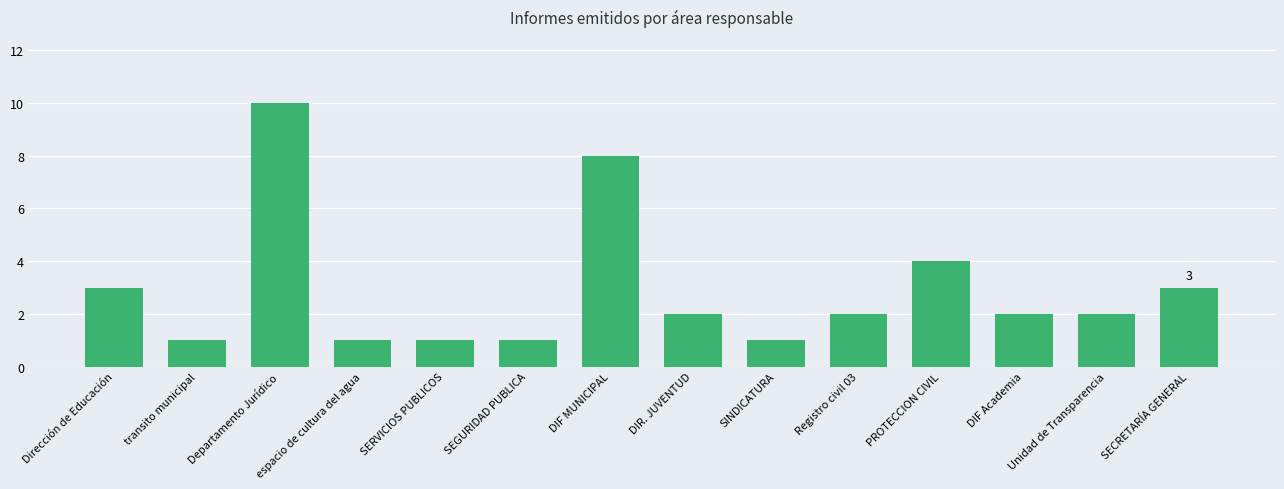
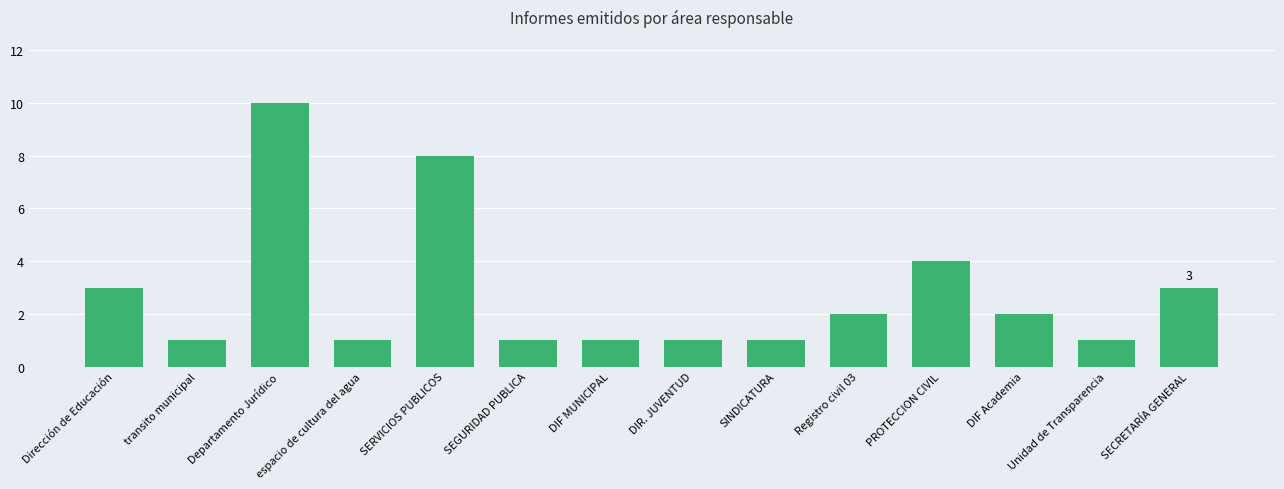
SERVICIOS PUBLICOS: 1 -> 8
DIF MUNICIPAL: 8 -> 1
DIR. JUVENTUD: 2 -> 1
Unidad de Transparencia: 2 -> 1
